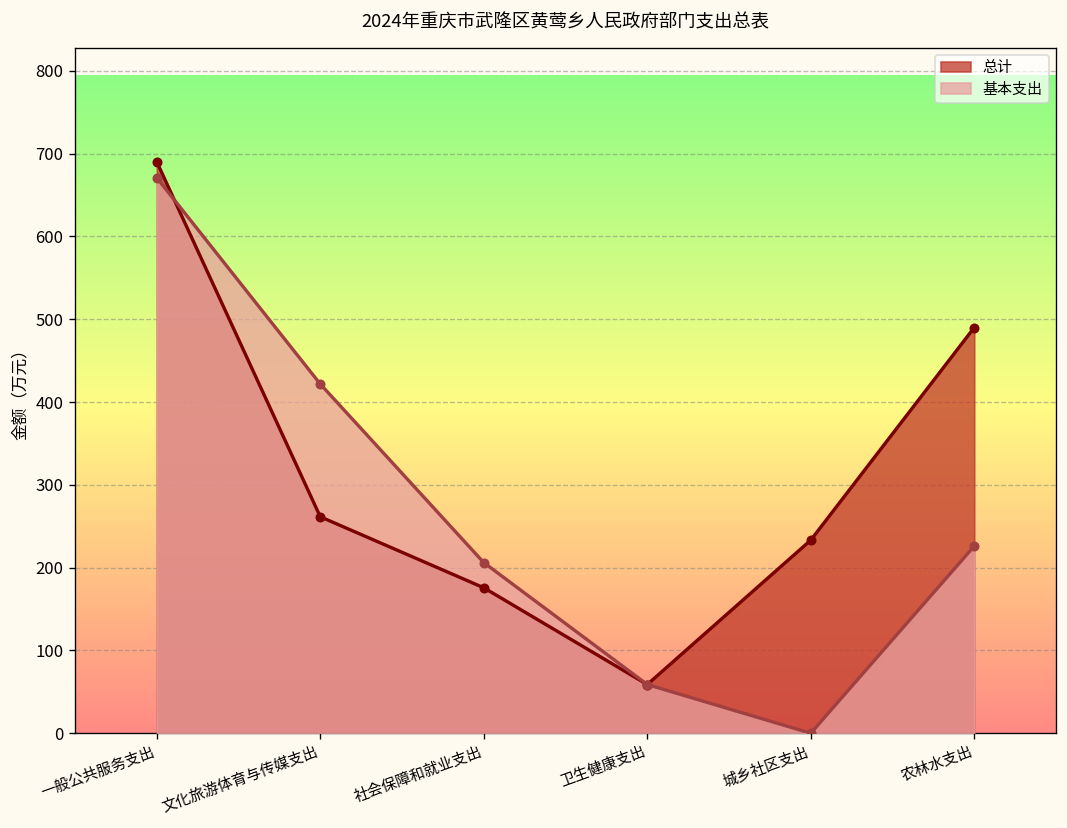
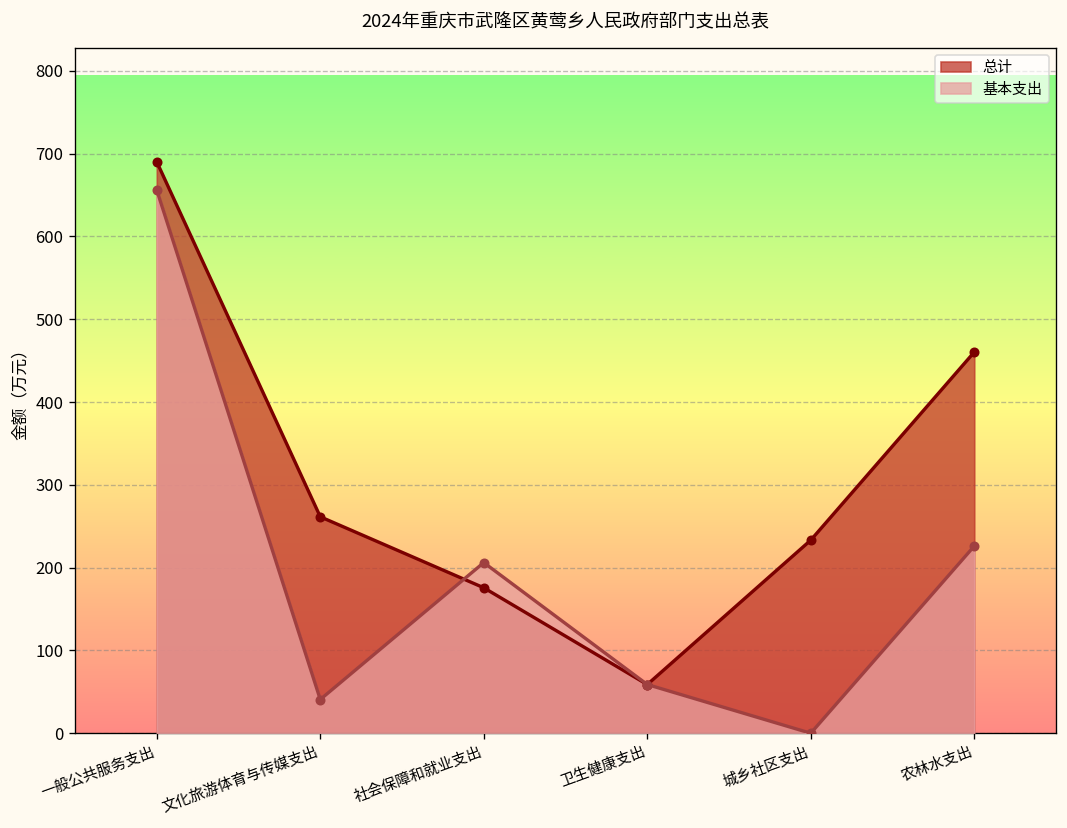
基本支出, 一般公共服务支出: 670 -> 660
基本支出, 文化旅游体育与传媒支出: 420 -> 40
总计, 农林水支出: 490 -> 460
